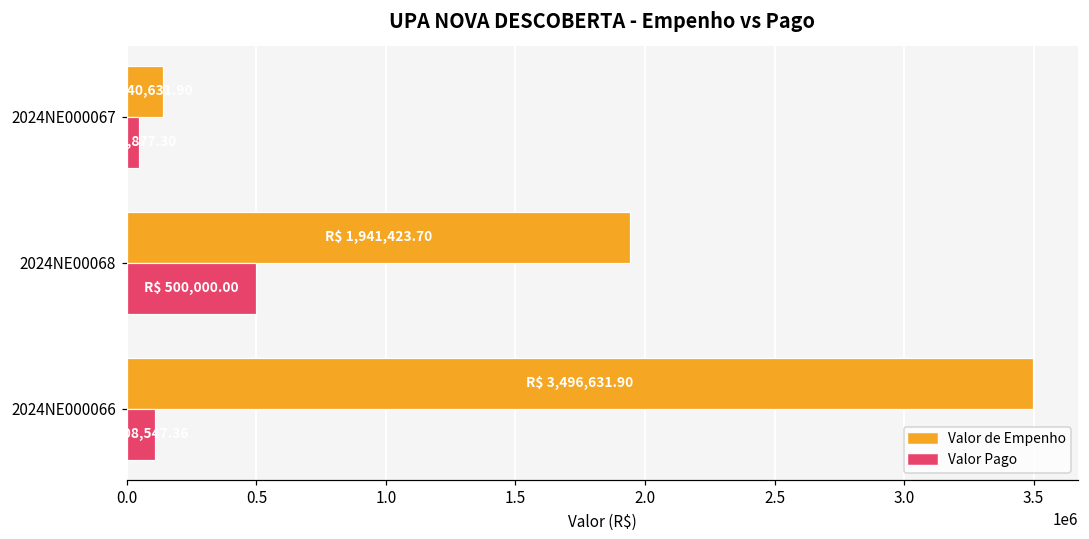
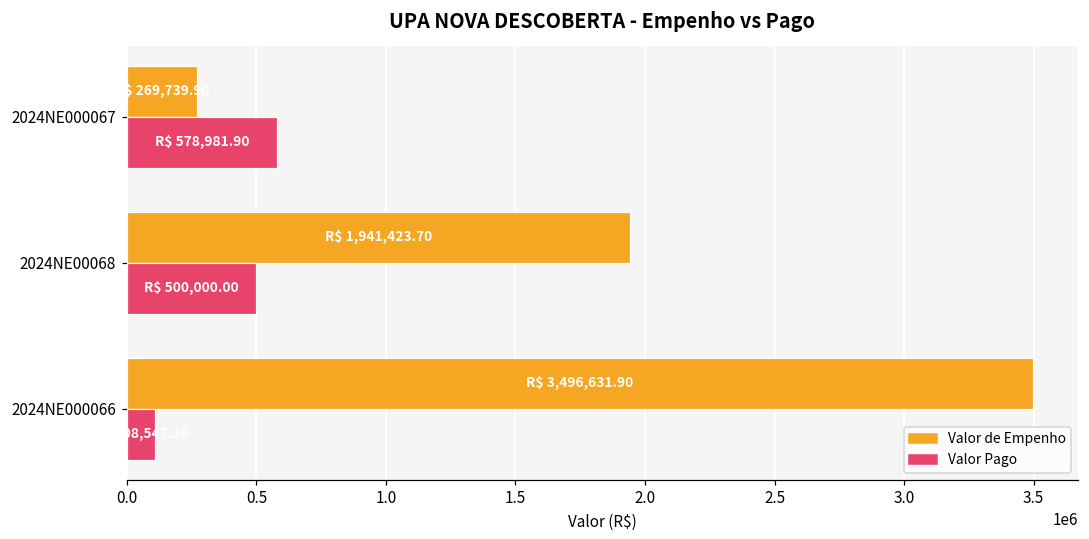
Valor de Empenho, 2024NE000067: 140000 -> 270000
Valor Pago, 2024NE000067: 50000 -> 580000
